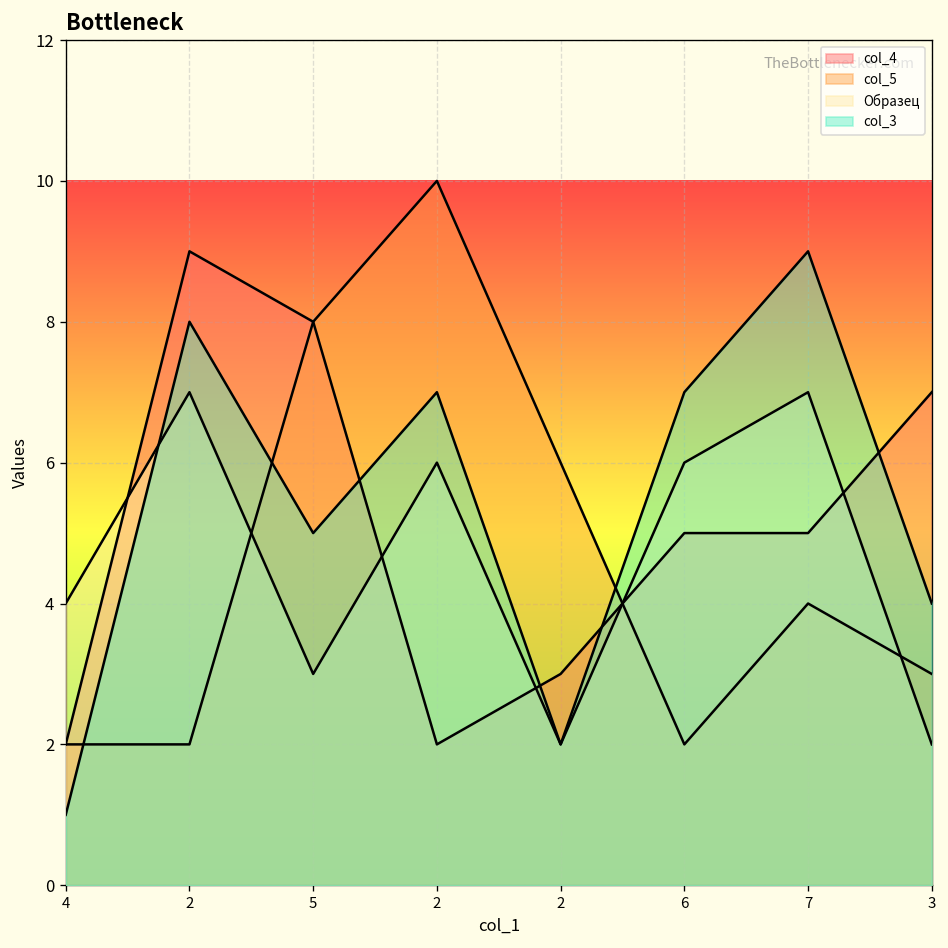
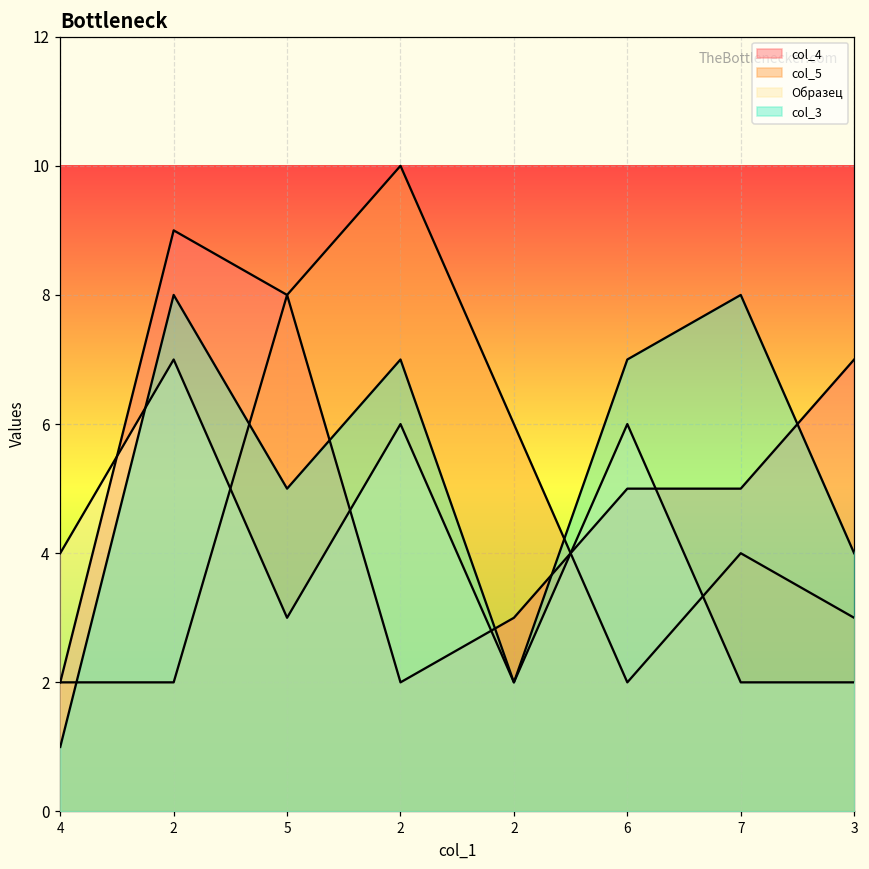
Образец, 7: 7 -> 2
col_3, 7: 9 -> 8
